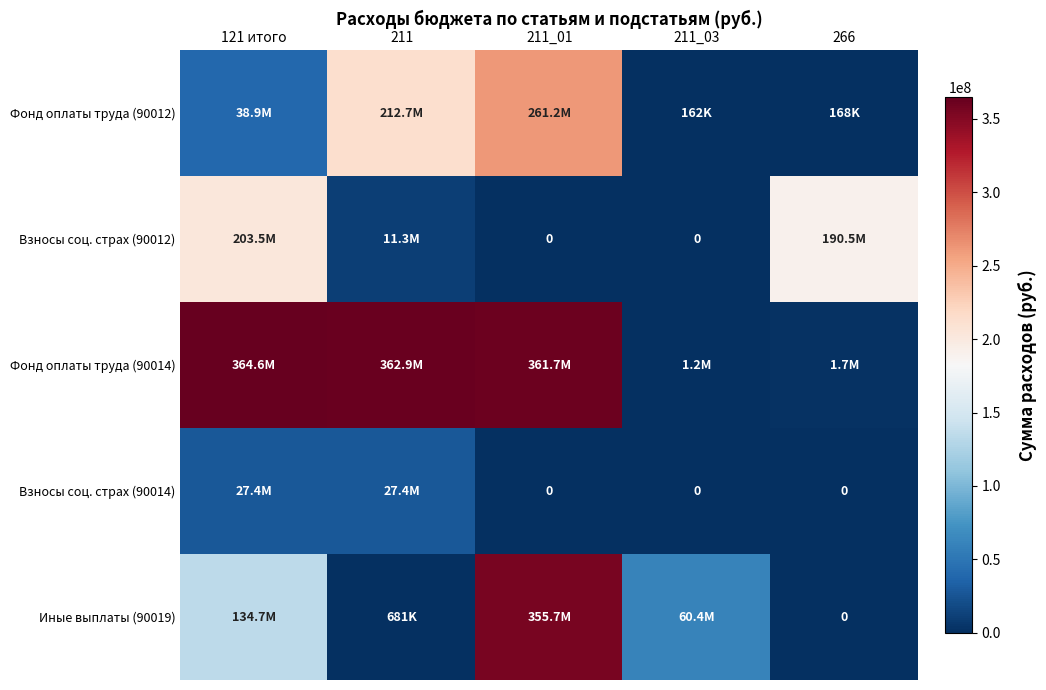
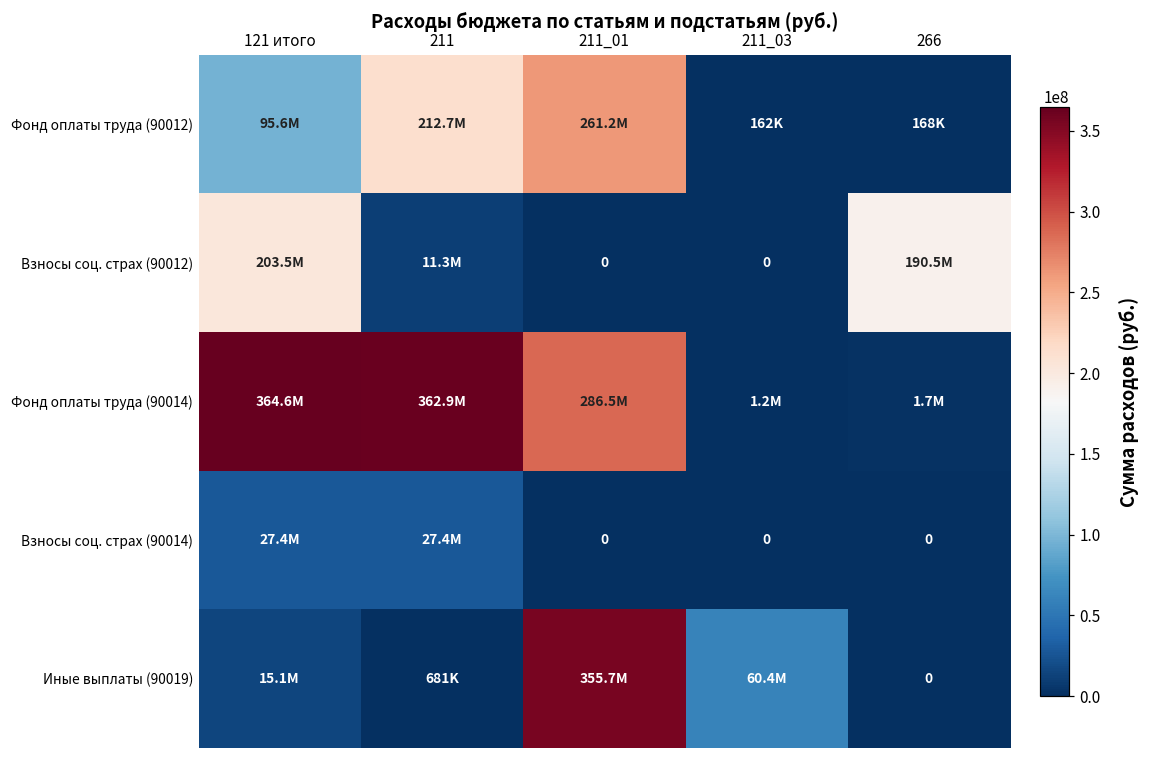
Фонд оплаты труда (90012), 121 итого: 38.9M -> 95.6M
Фонд оплаты труда (90014), 211_01: 361.7M -> 286.5M
Иные выплаты (90019), 121 итого: 134.7M -> 15.1M
